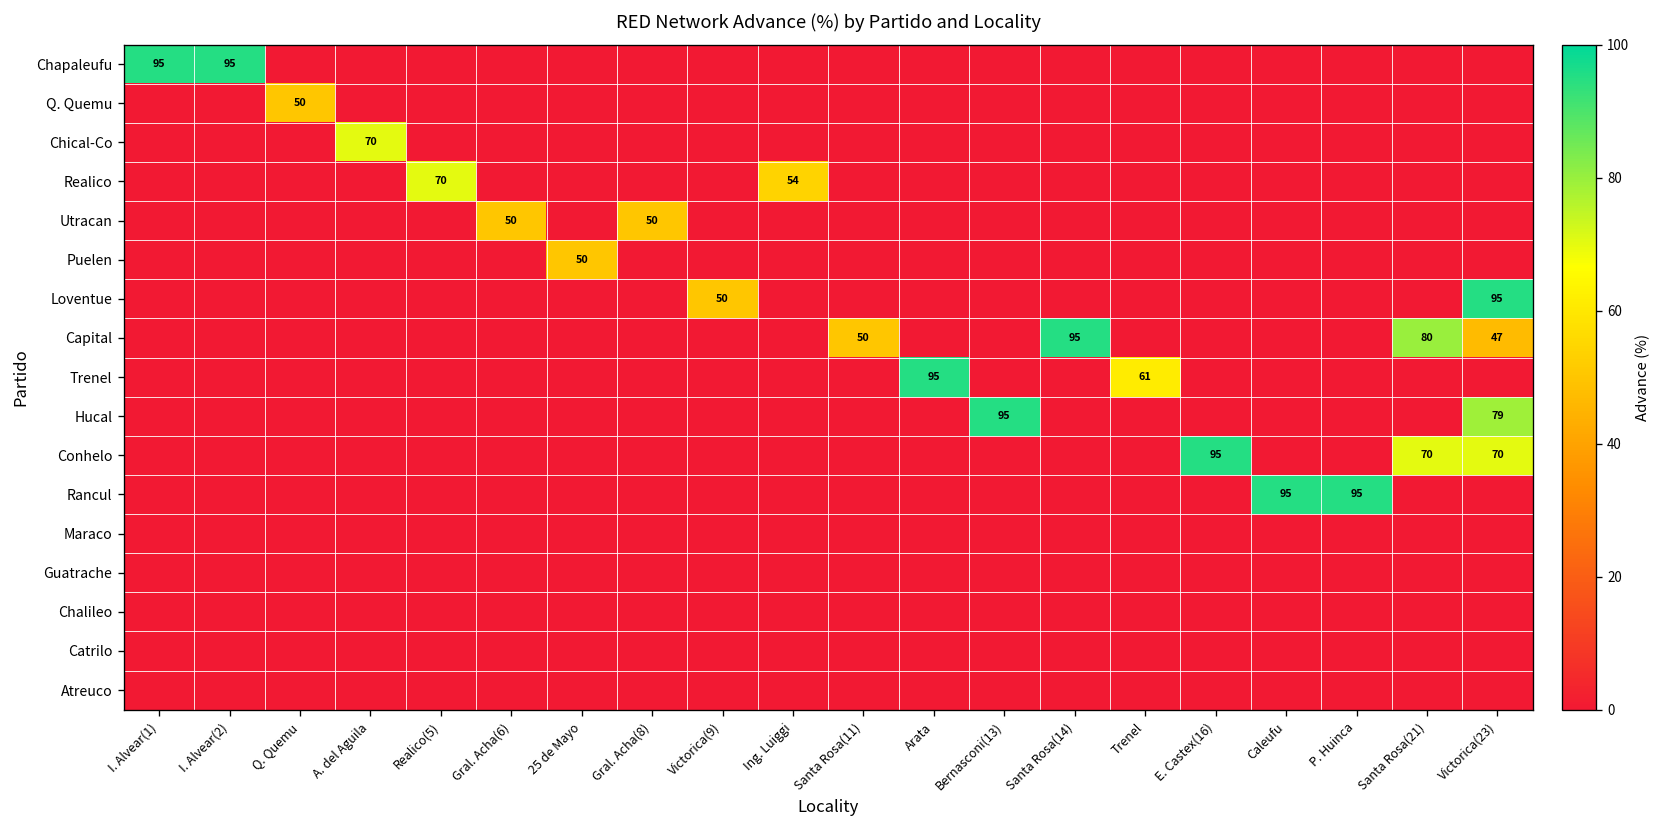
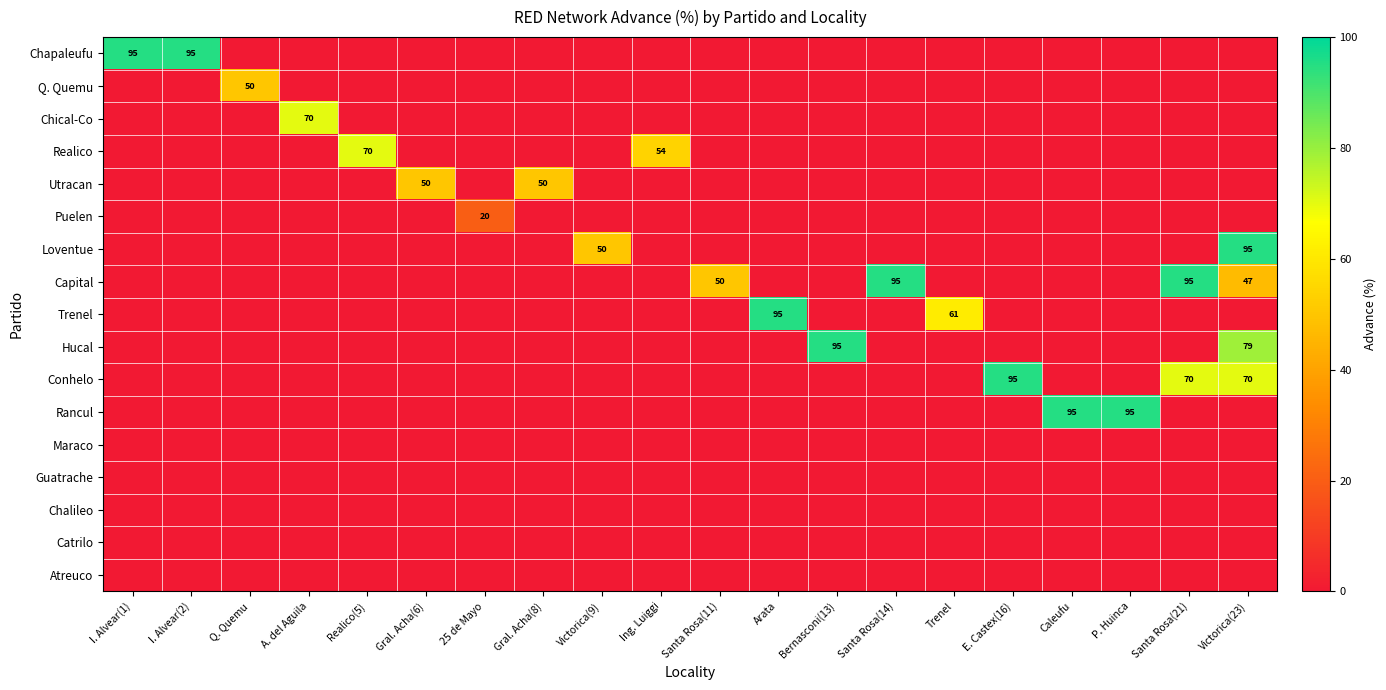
Puelen, 25 de Mayo: 50 -> 20
Capital, Santa Rosa(21): 80 -> 95
